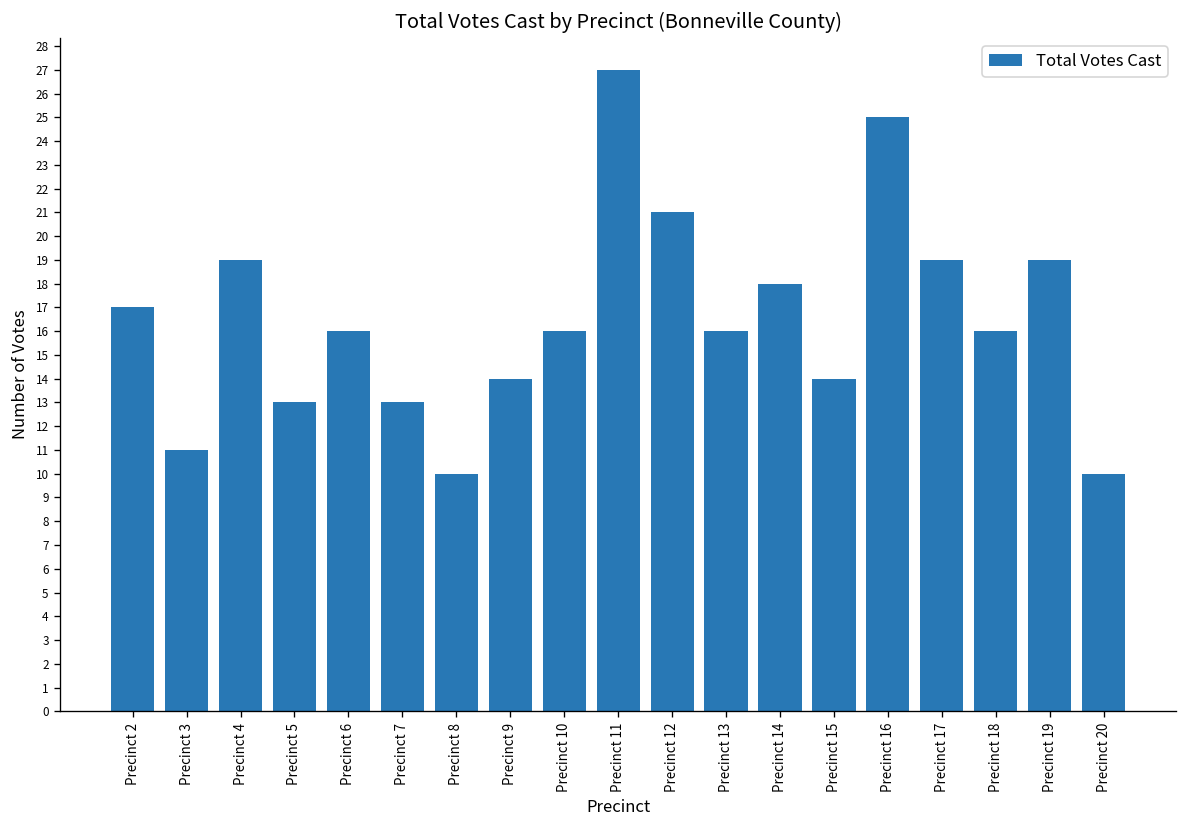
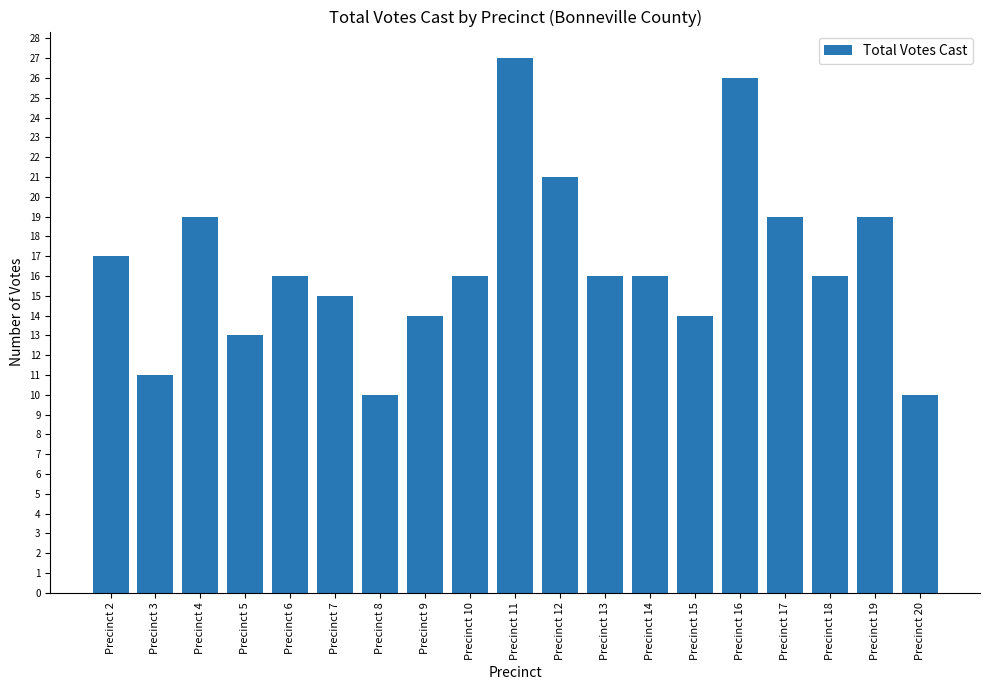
Precinct 7: 13 -> 15
Precinct 14: 18 -> 16
Precinct 16: 25 -> 26
